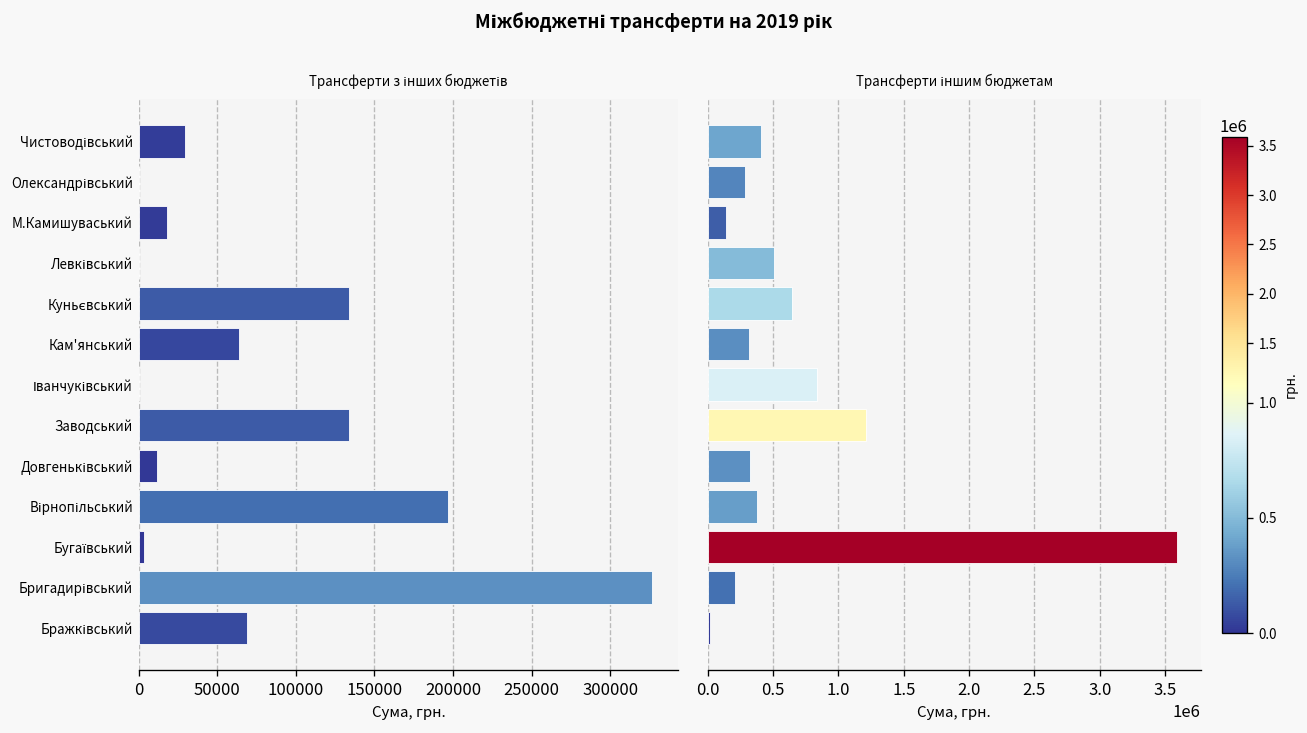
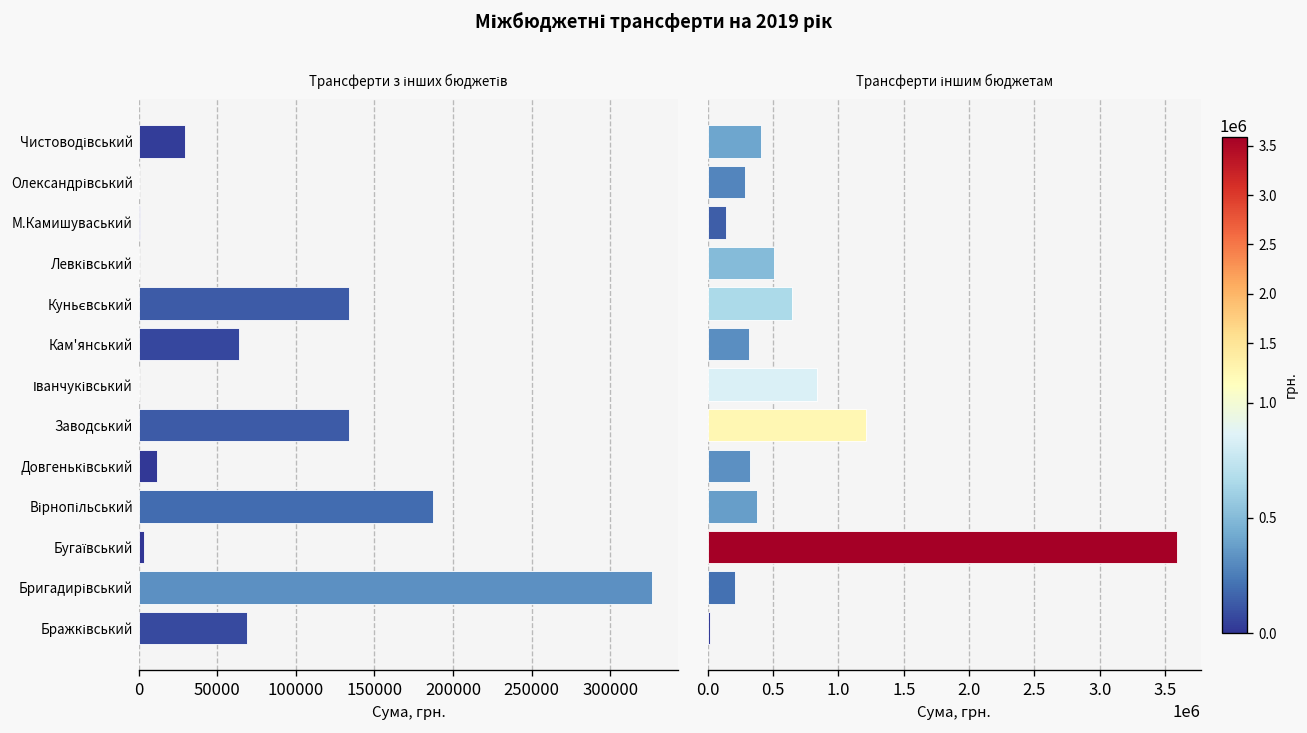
Трансферти з інших бюджетів, М.Камишуваський: 18000 -> 1000
Трансферти з інших бюджетів, Вірнопільський: 197000 -> 187000
